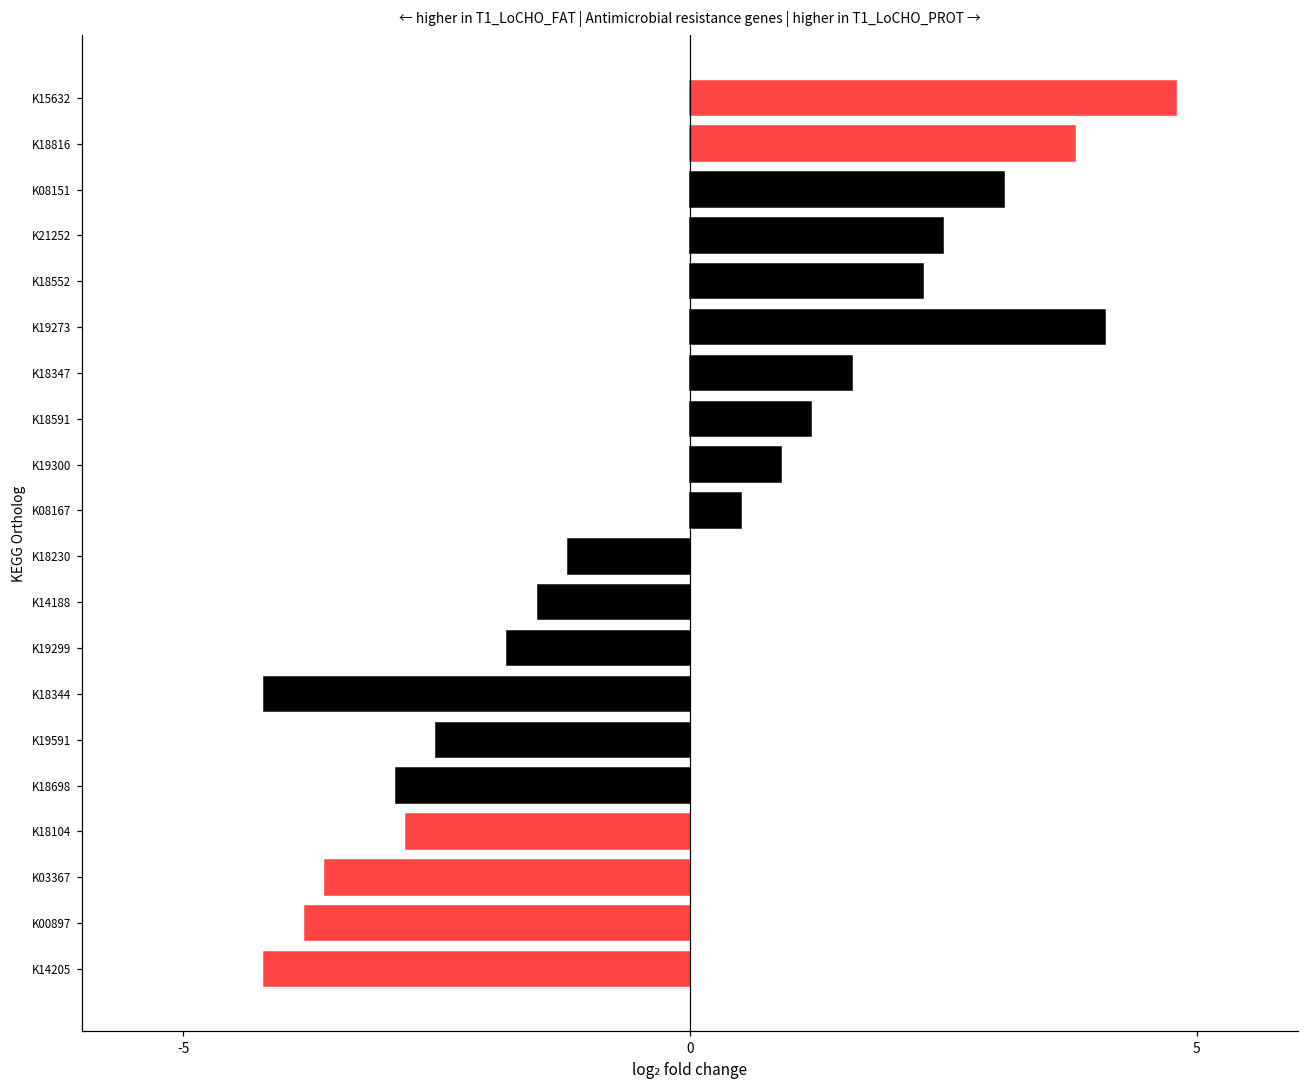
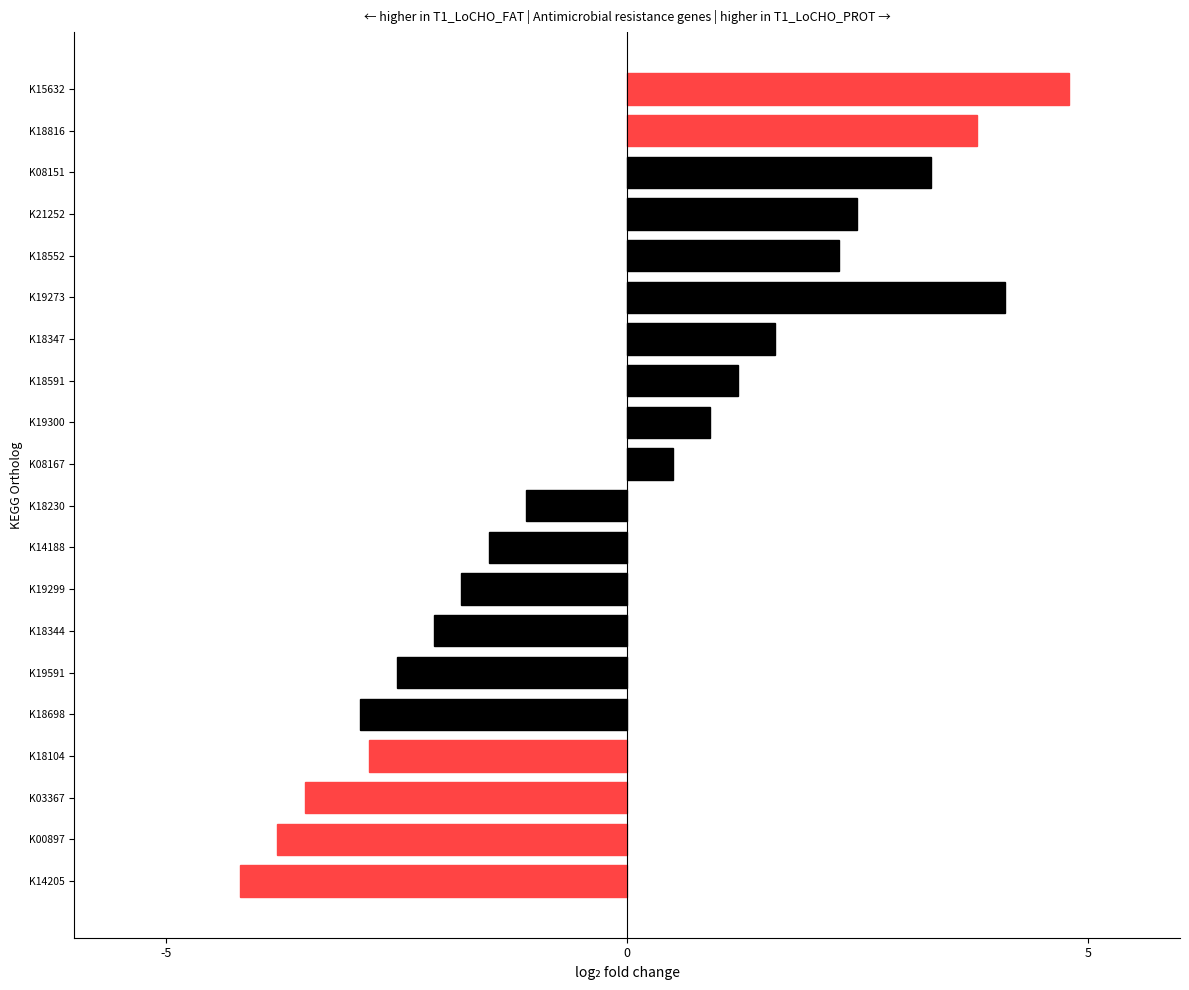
K08151: 3.1 -> 3.3
K18230: -1.2 -> -1.1
K18344: -4.2 -> -2.1
K03367: -3.6 -> -3.5
